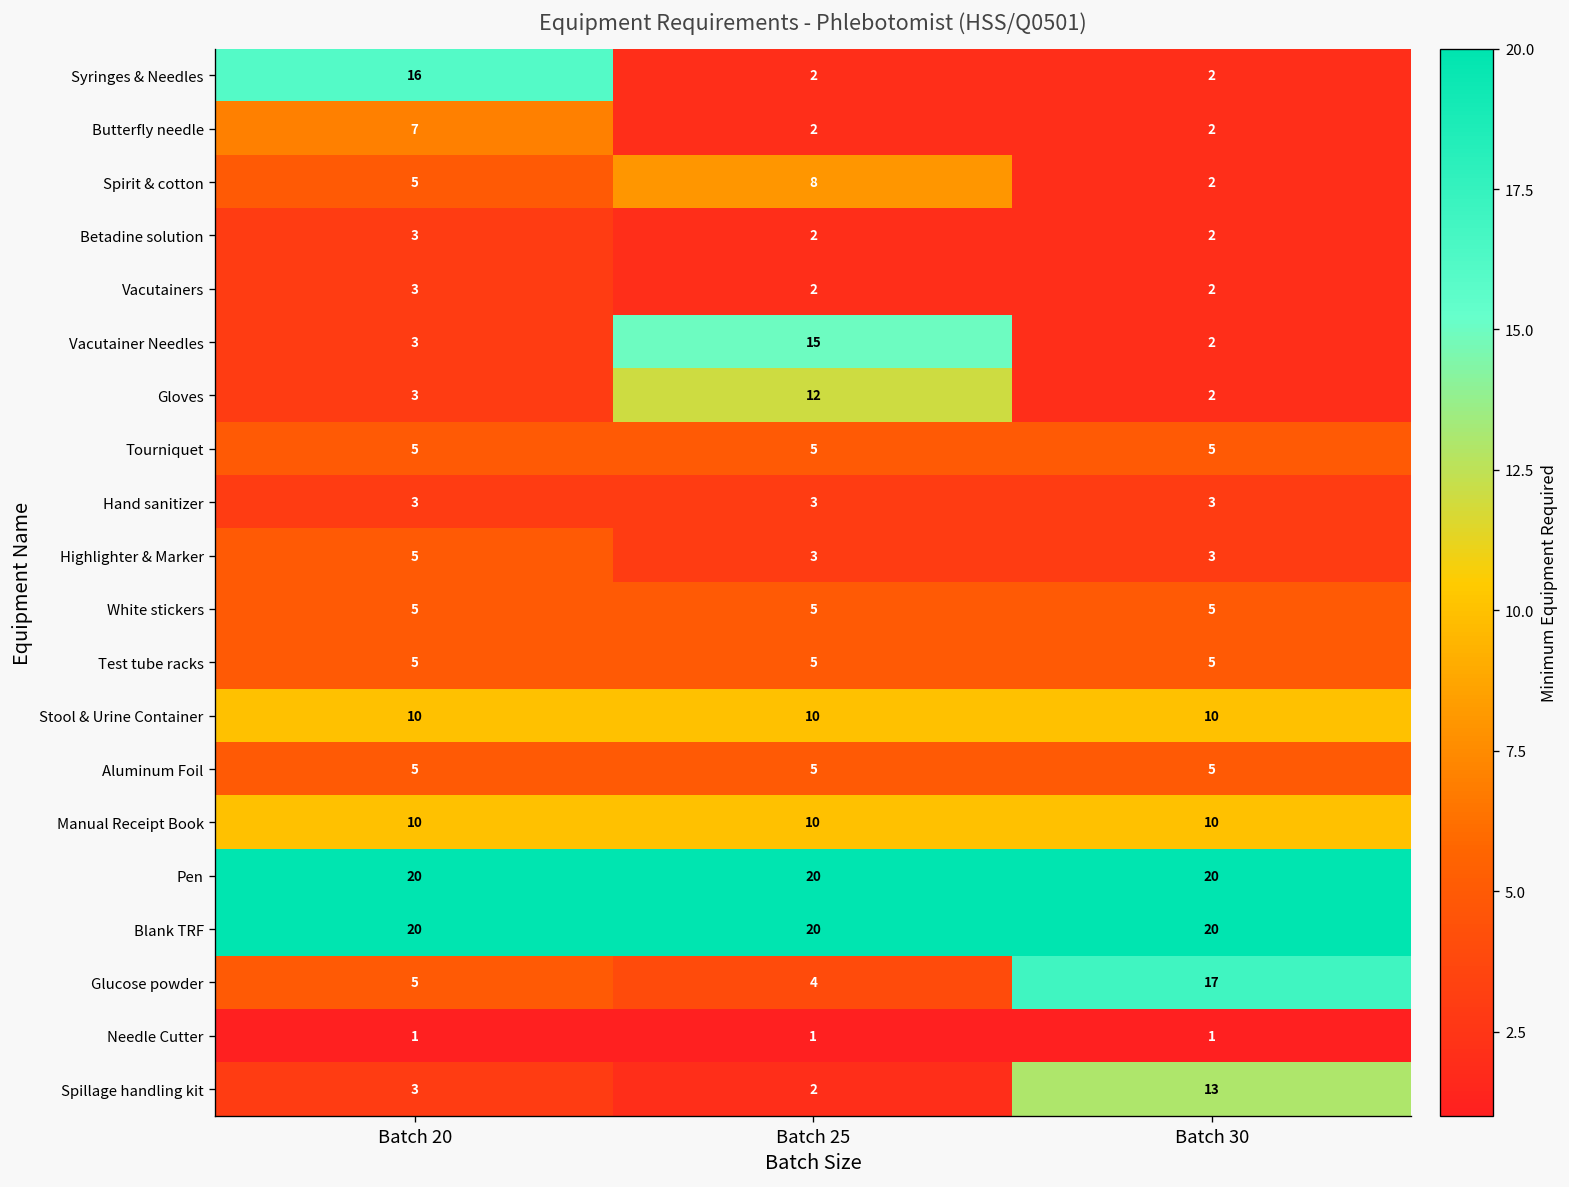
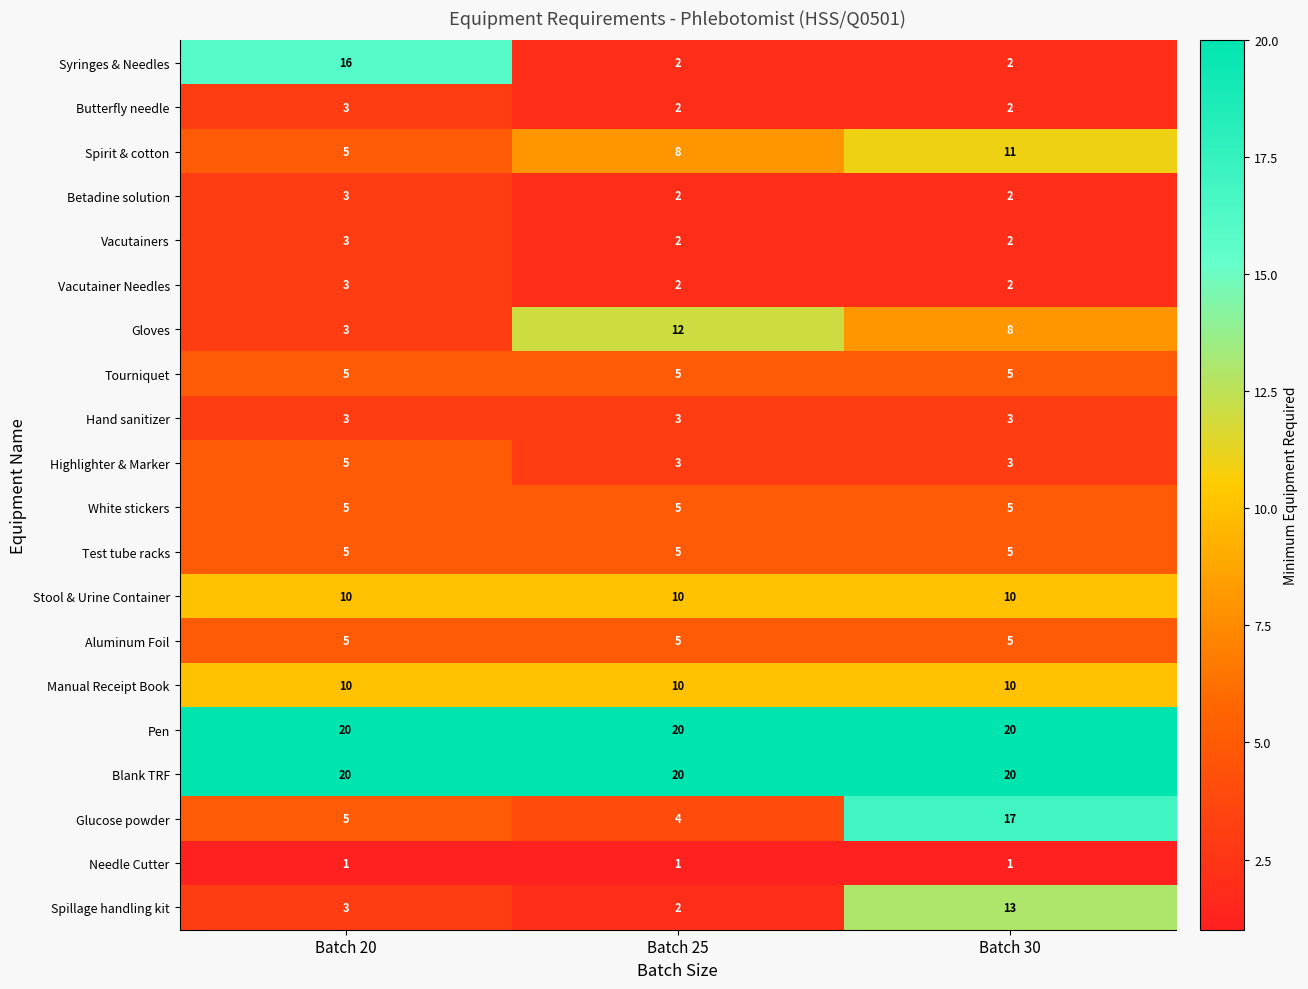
Butterfly needle, Batch 20: 7 -> 3
Spirit & cotton, Batch 30: 2 -> 11
Vacutainer Needles, Batch 25: 15 -> 2
Gloves, Batch 30: 2 -> 8
